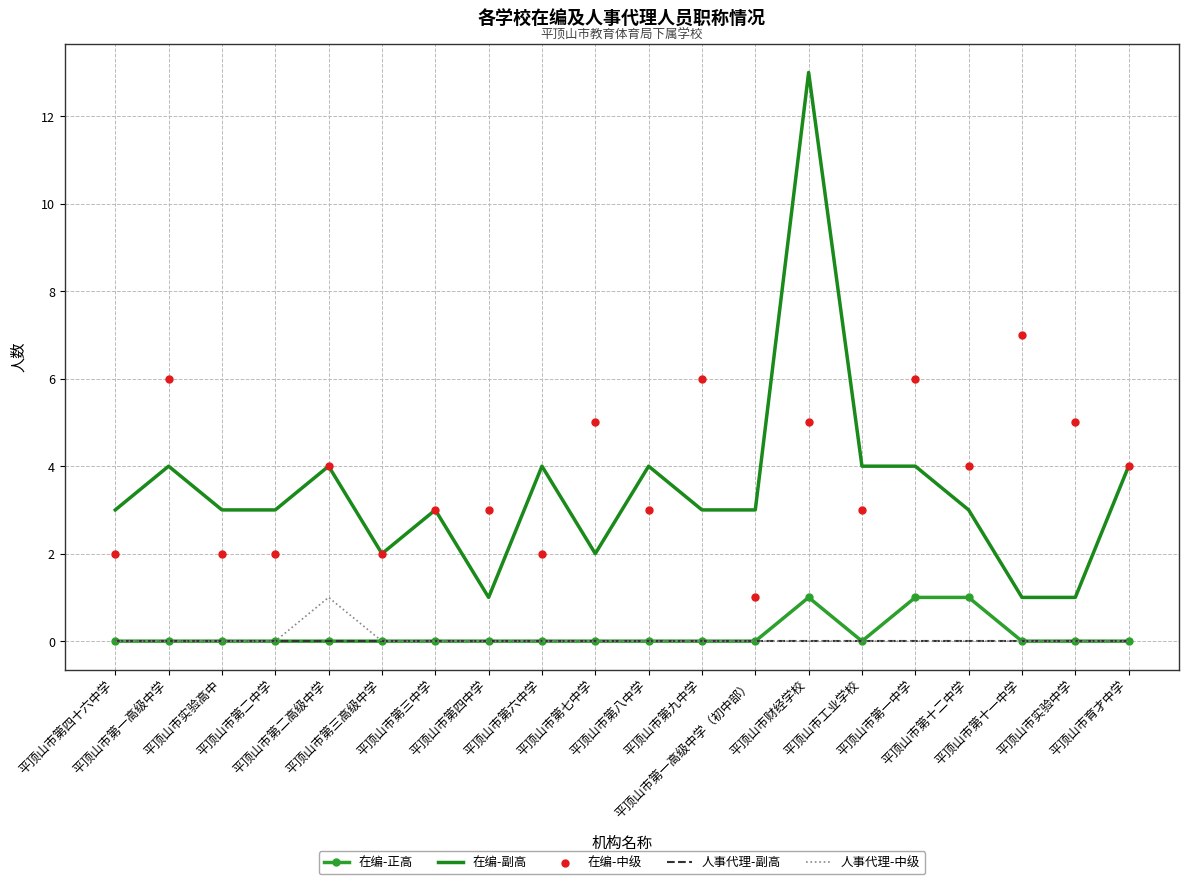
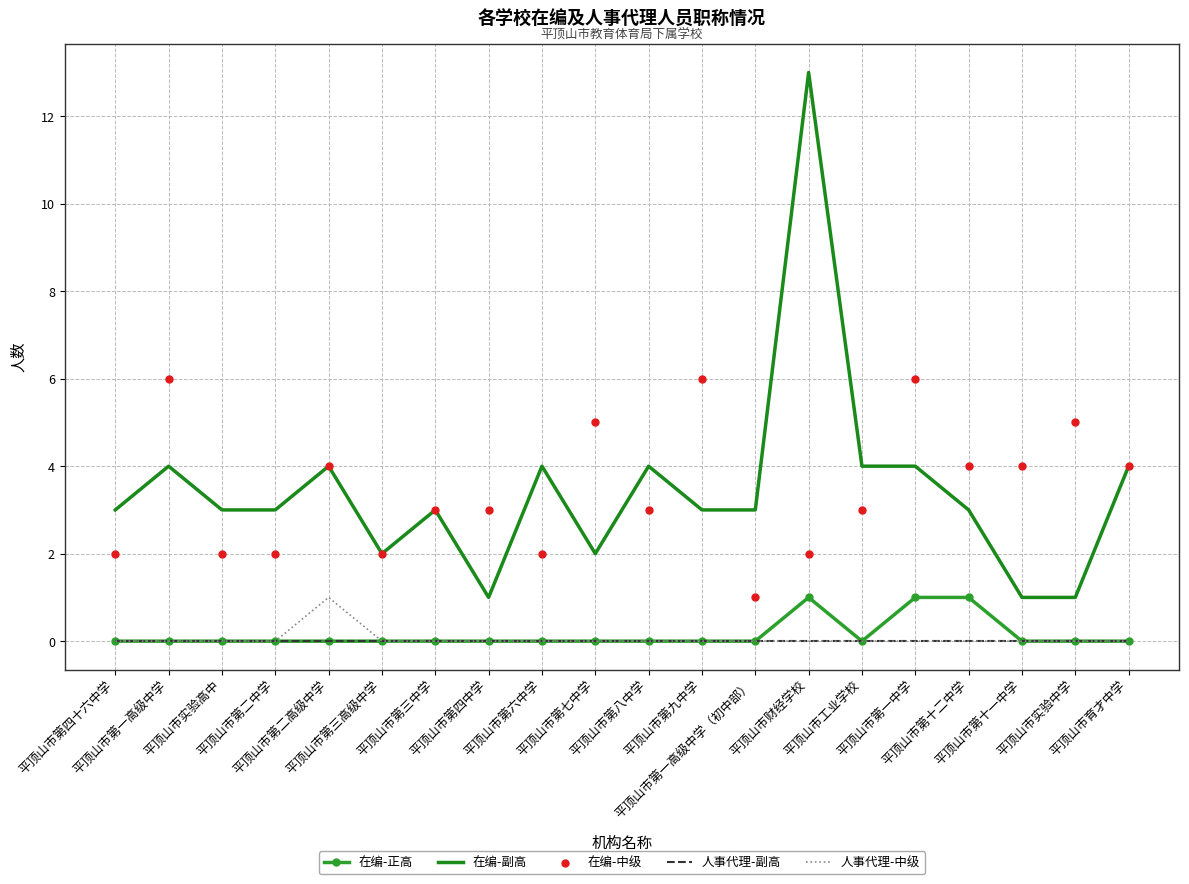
在编-中级, 平顶山市财经学校: 5 -> 2
在编-中级, 平顶山市第十一中学: 7 -> 4
